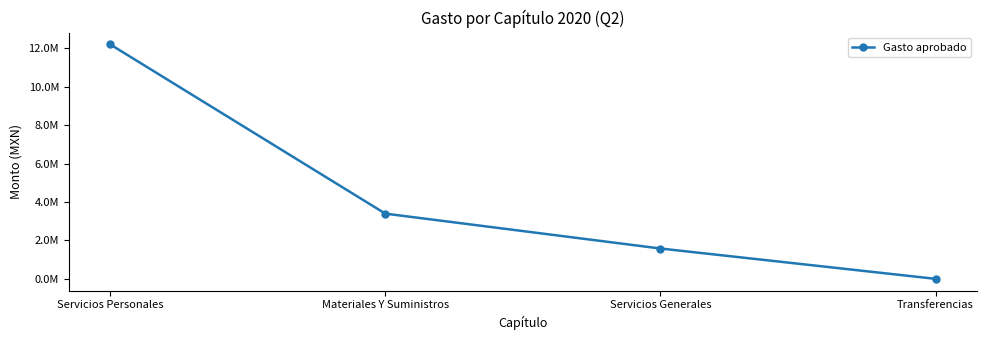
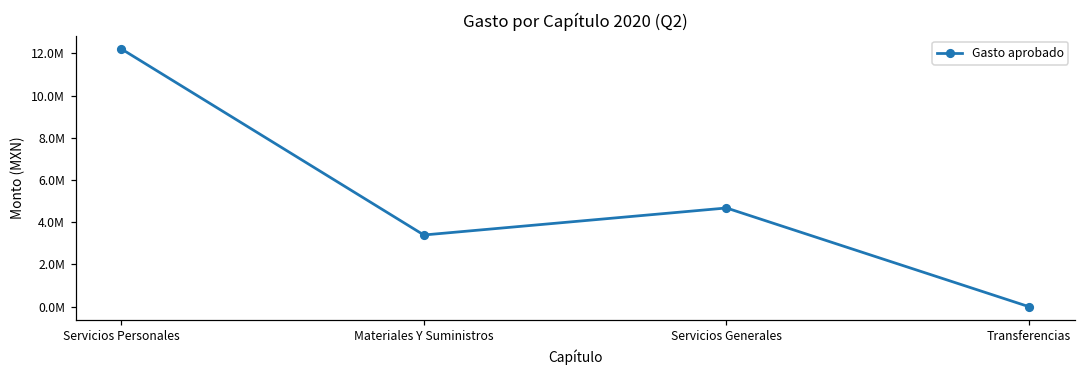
Servicios Generales: 1600000 -> 4700000
